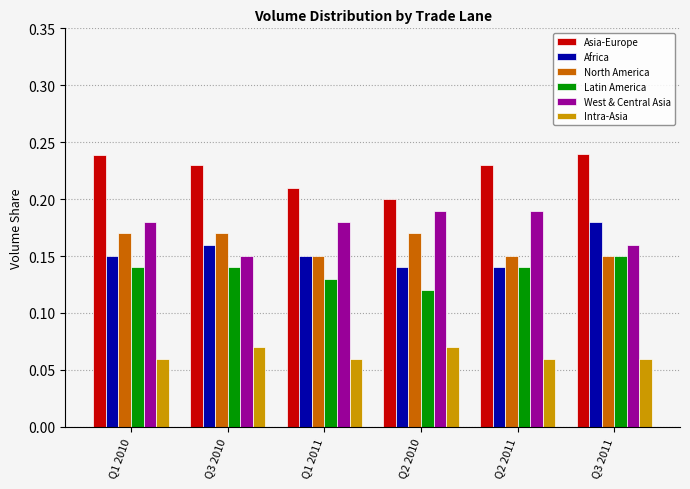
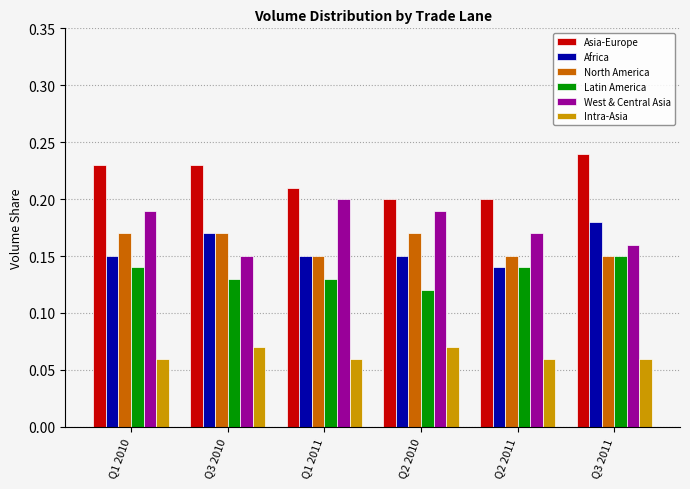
Asia-Europe, Q1 2010: 0.239 -> 0.230
West & Central Asia, Q1 2010: 0.18 -> 0.19
Africa, Q3 2010: 0.16 -> 0.17
Latin America, Q3 2010: 0.14 -> 0.13
West & Central Asia, Q1 2011: 0.18 -> 0.20
Africa, Q2 2010: 0.14 -> 0.15
Asia-Europe, Q2 2011: 0.23 -> 0.20
West & Central Asia, Q2 2011: 0.19 -> 0.17
